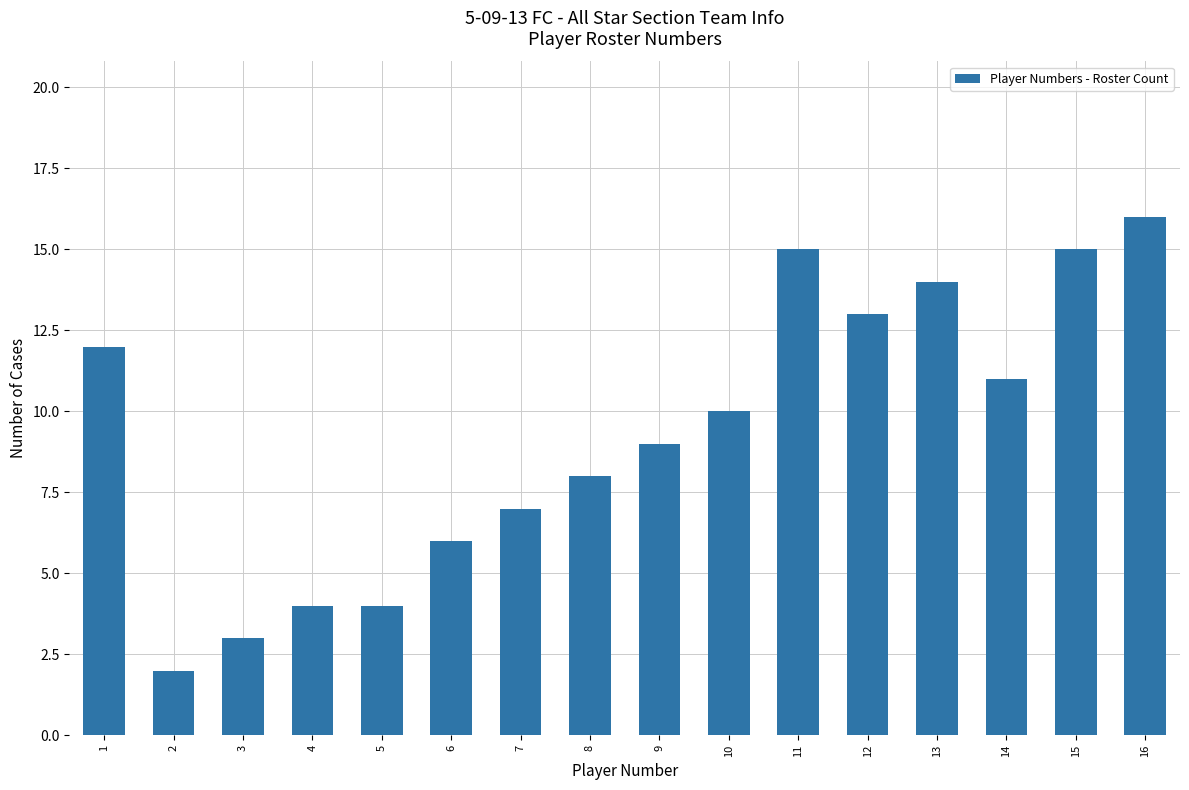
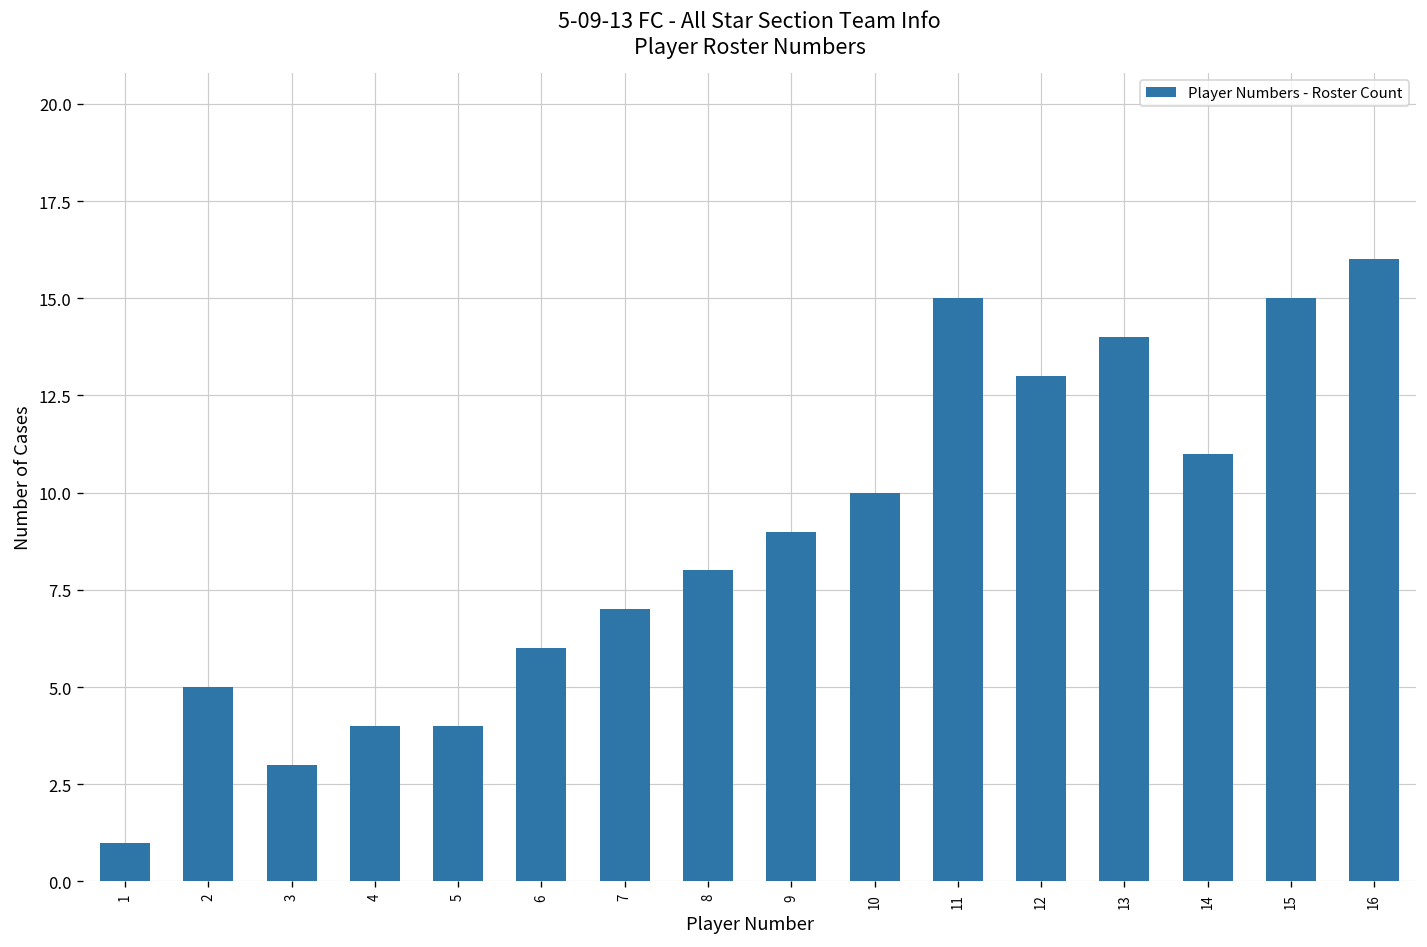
1: 12 -> 1
2: 2 -> 5
